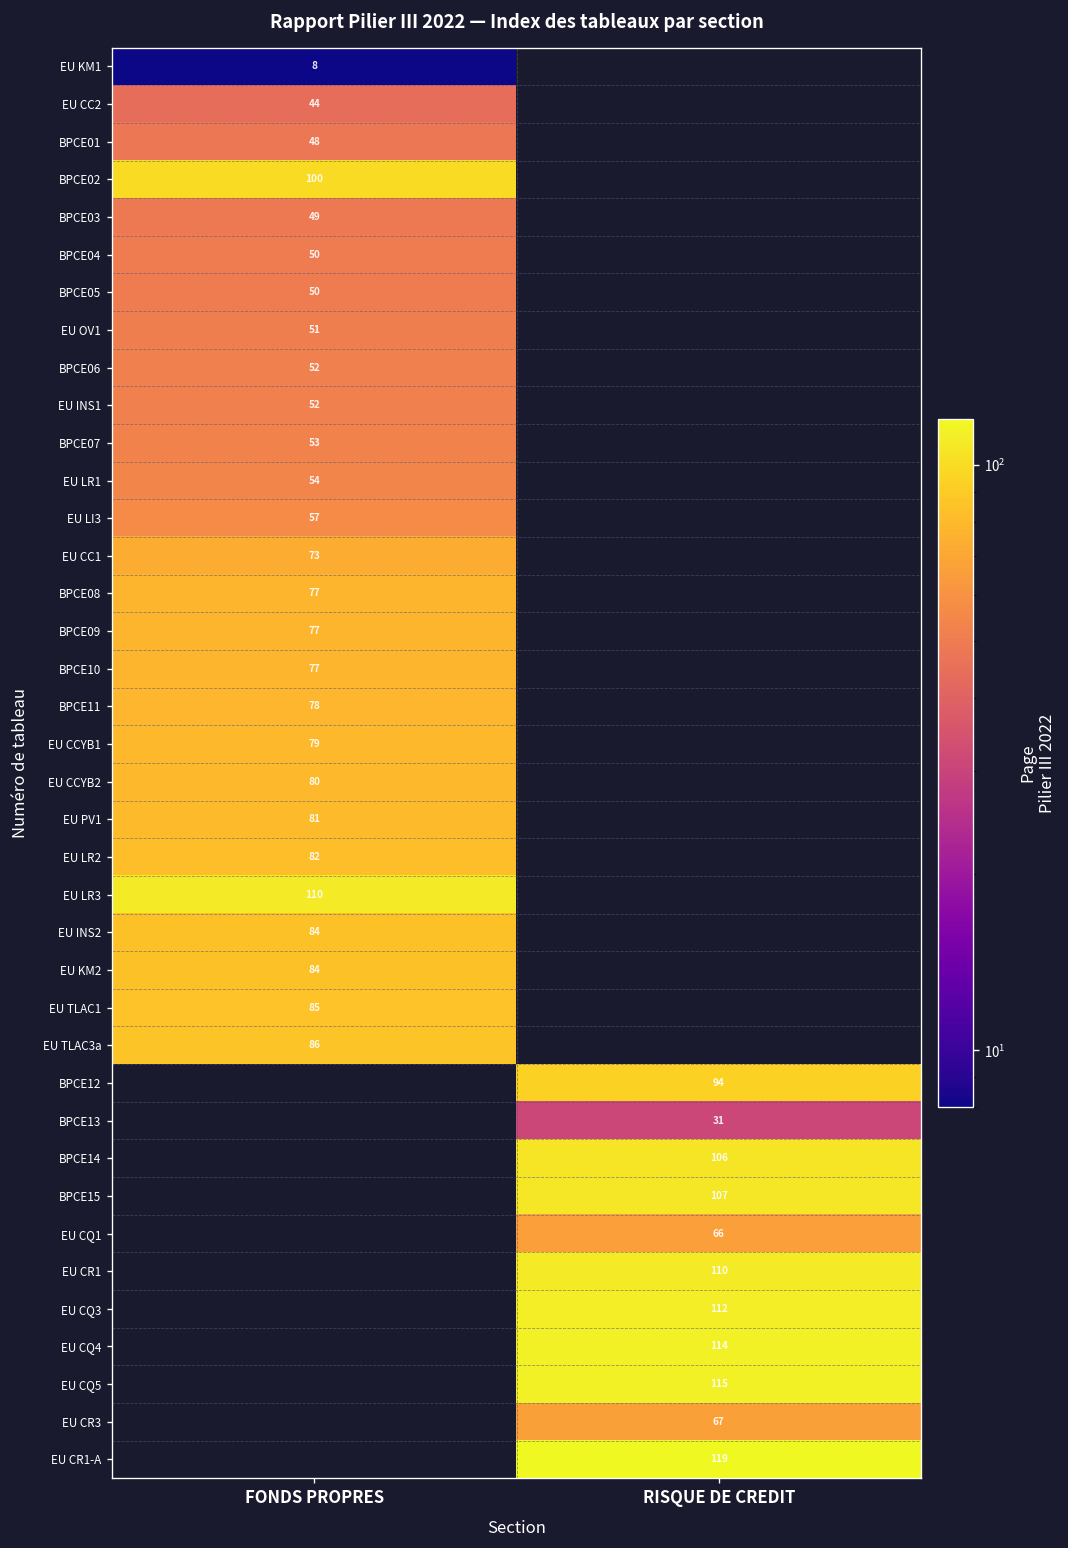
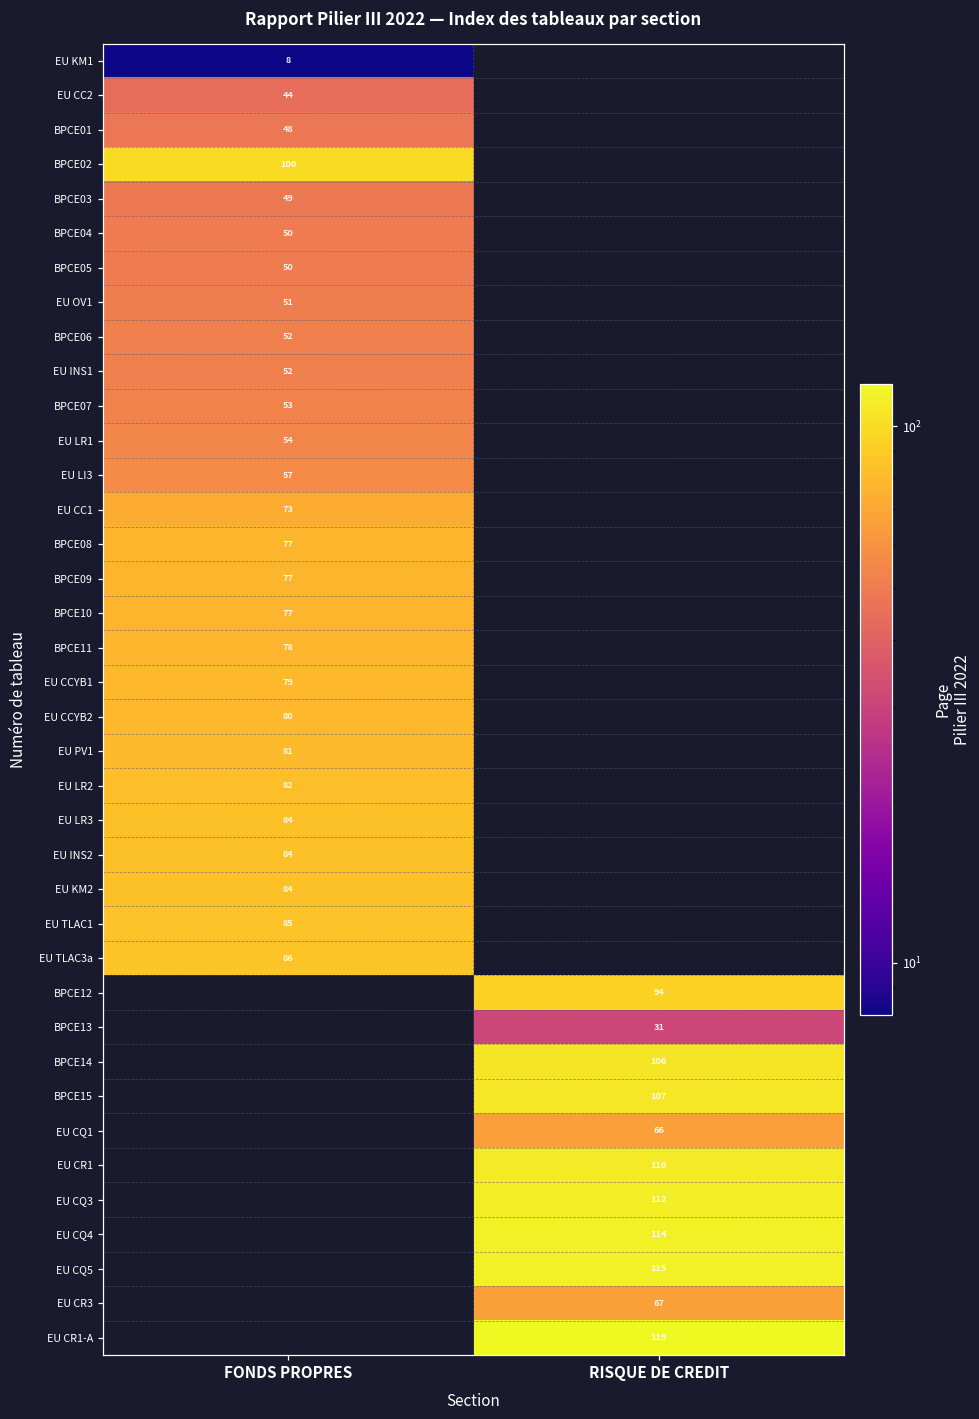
EU LR3, FONDS PROPRES: 110 -> 84
